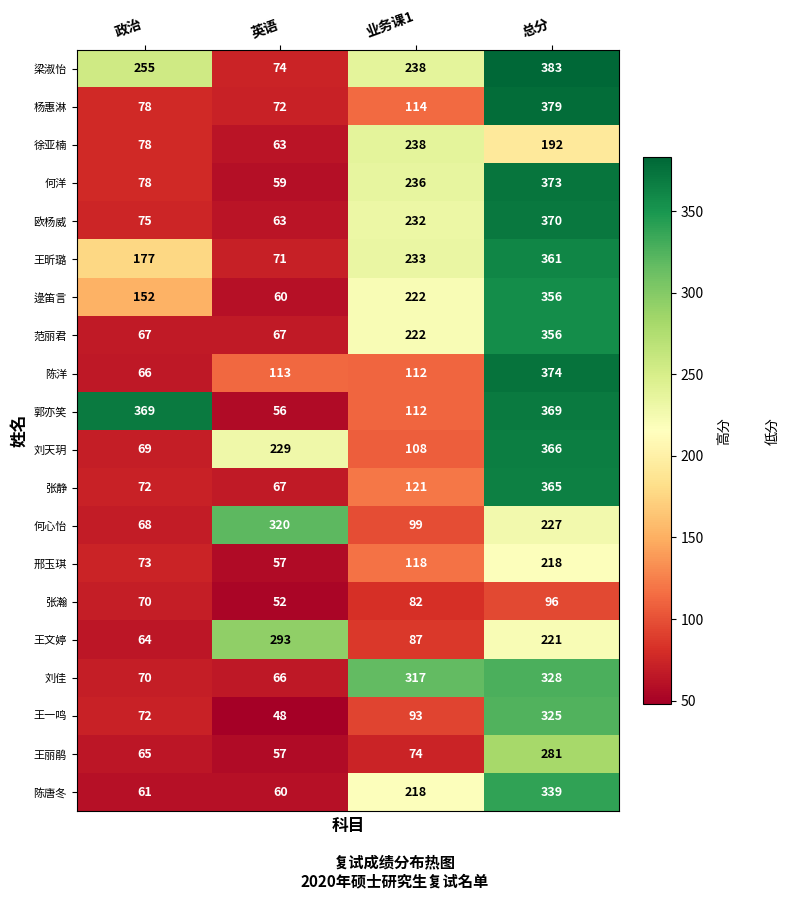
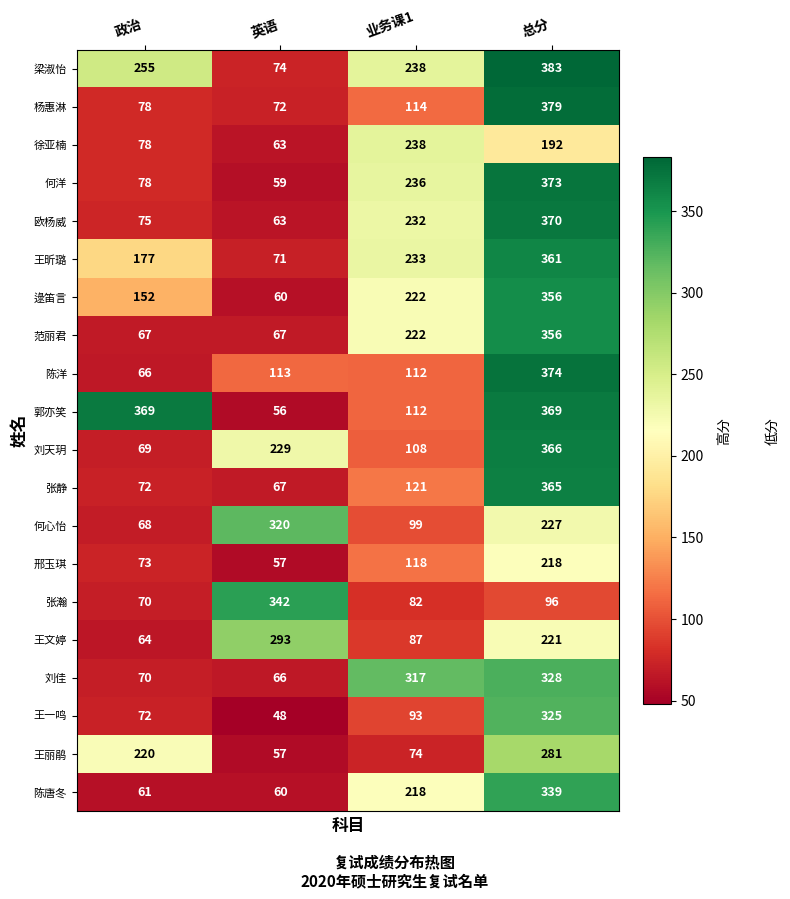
张瀚, 英语: 52 -> 342
王丽鹃, 政治: 65 -> 220
